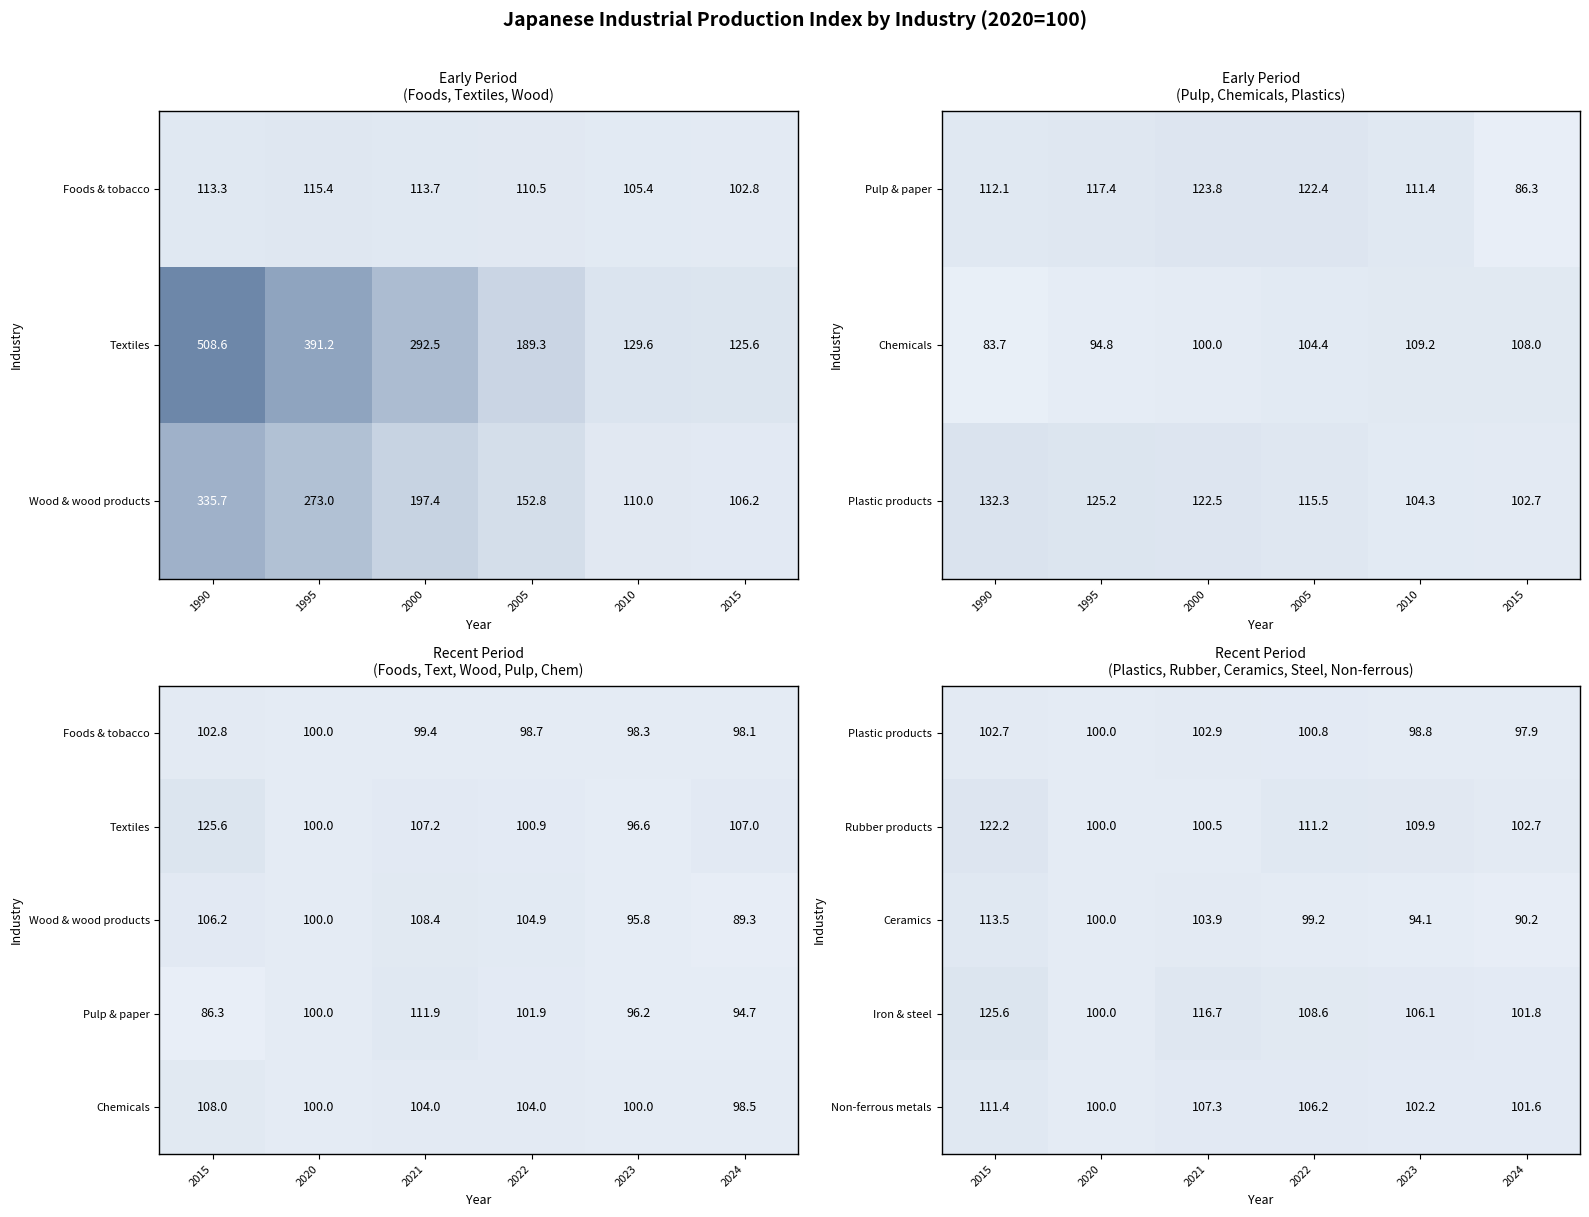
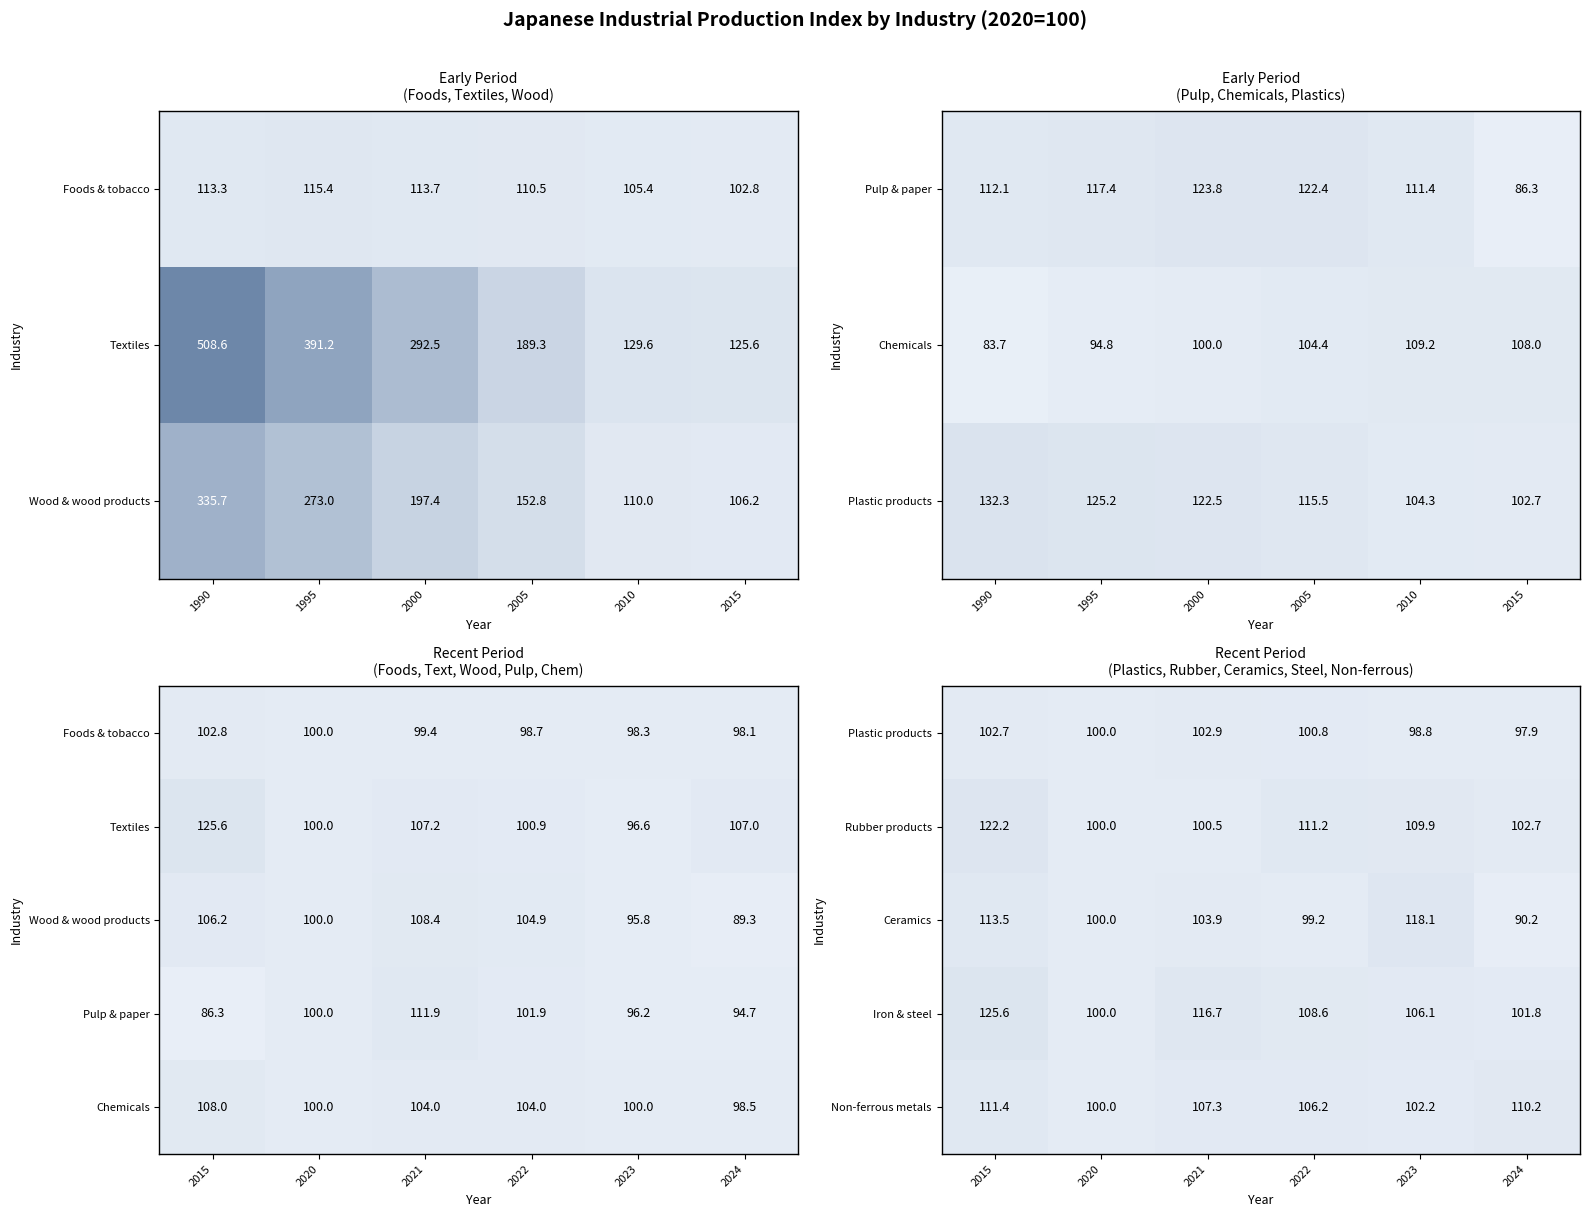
Recent Period (Plastics, Rubber, Ceramics, Steel, Non-ferrous), Ceramics, 2023: 94.1 -> 118.1
Recent Period (Plastics, Rubber, Ceramics, Steel, Non-ferrous), Non-ferrous metals, 2024: 101.6 -> 110.2
